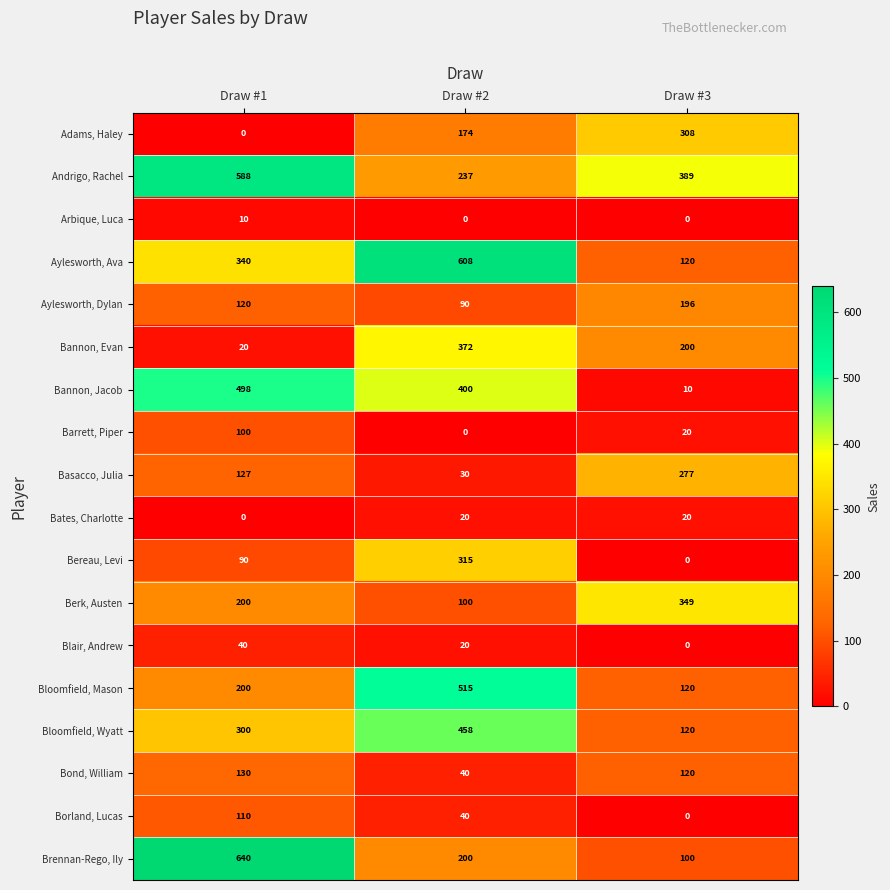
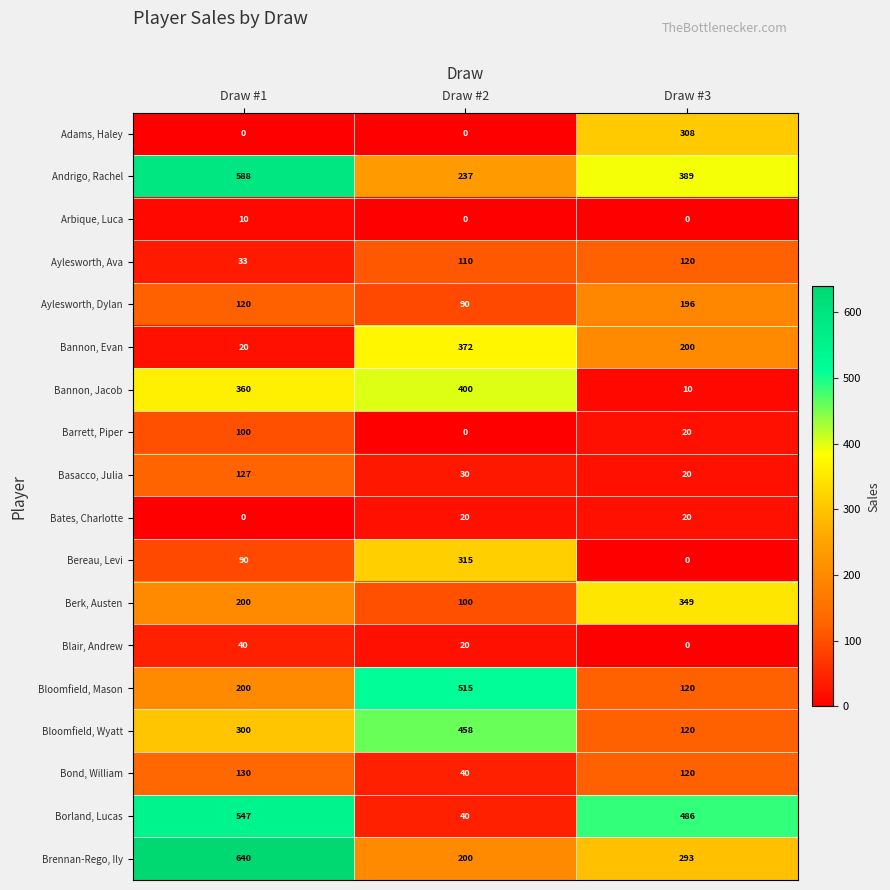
Adams, Haley, Draw #2: 174 -> 0
Aylesworth, Ava, Draw #1: 340 -> 33
Aylesworth, Ava, Draw #2: 608 -> 110
Bannon, Jacob, Draw #1: 498 -> 360
Basacco, Julia, Draw #3: 277 -> 20
Borland, Lucas, Draw #1: 110 -> 547
Borland, Lucas, Draw #3: 0 -> 486
Brennan-Rego, Ily, Draw #3: 100 -> 293
